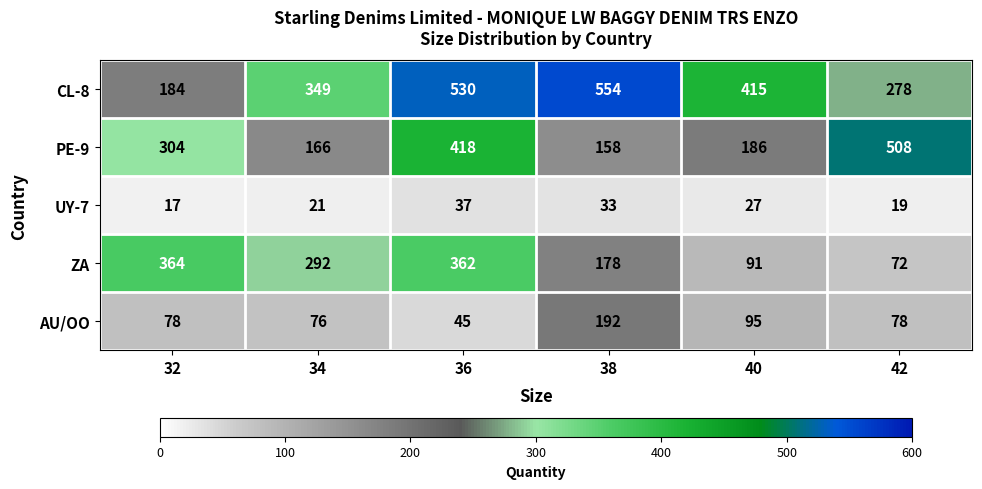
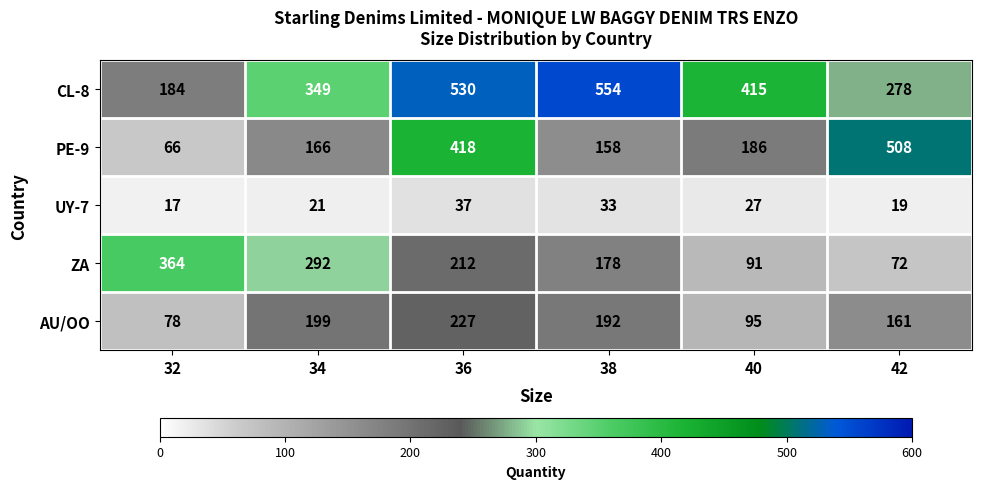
PE-9, 32: 304 -> 66
ZA, 36: 362 -> 212
AU/OO, 34: 76 -> 199
AU/OO, 36: 45 -> 227
AU/OO, 42: 78 -> 161
